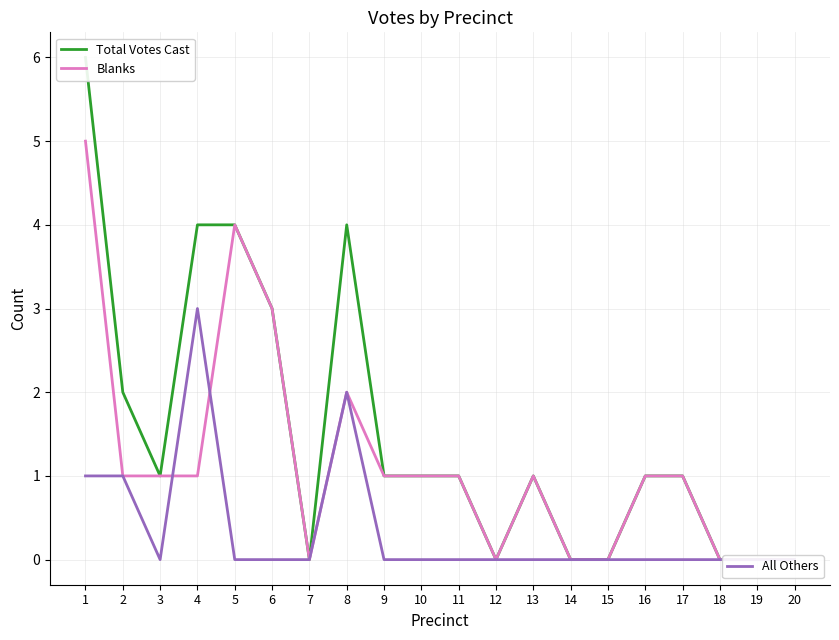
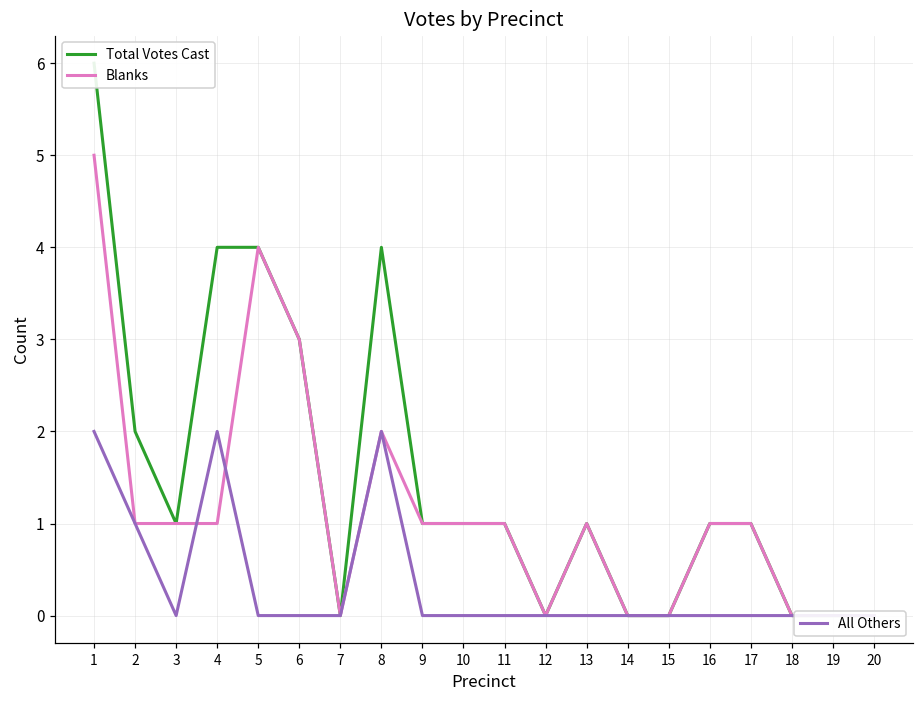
All Others, 1: 1 -> 2
All Others, 4: 3 -> 2
